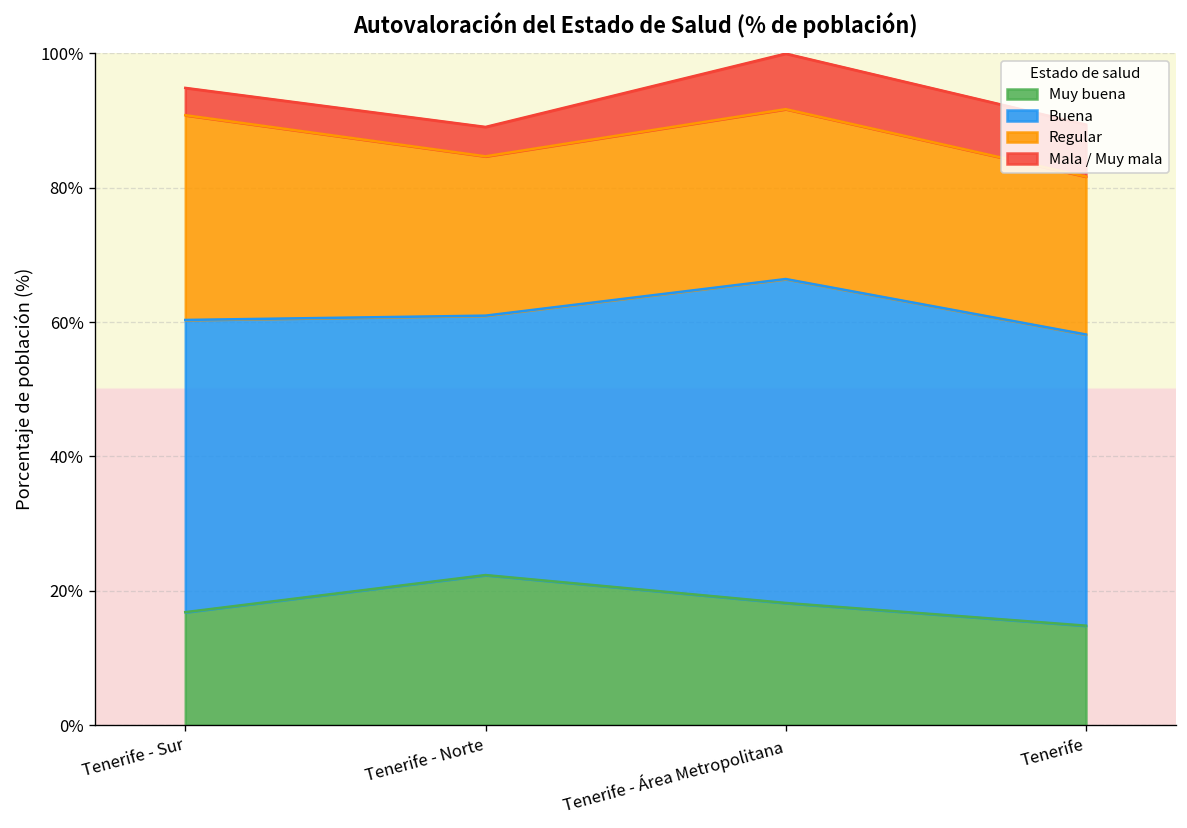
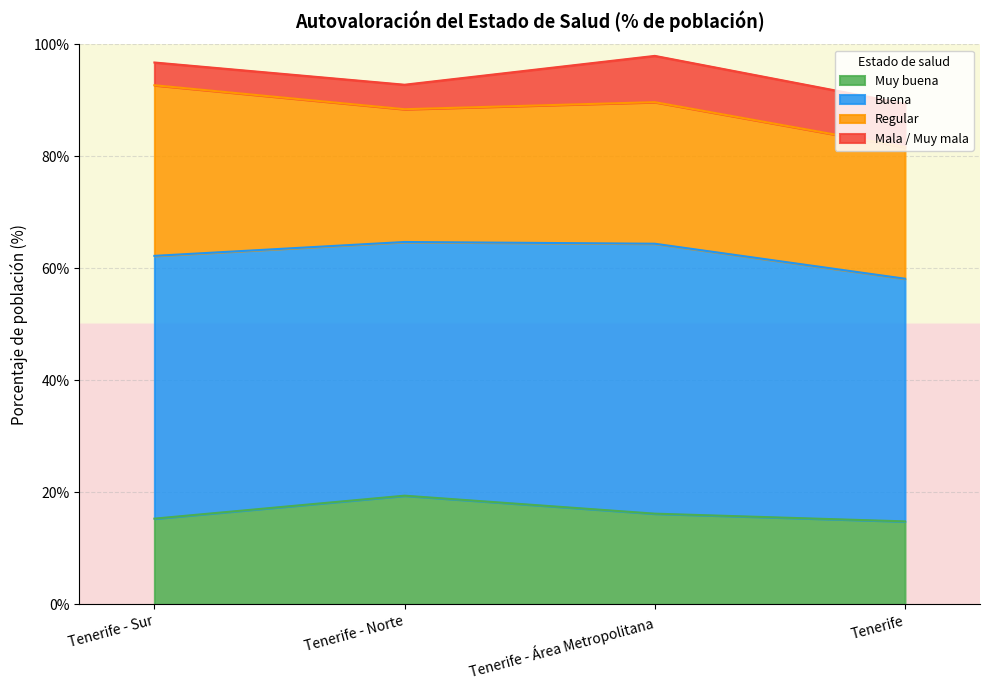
Muy buena, Tenerife - Sur: 17% -> 15%
Buena, Tenerife - Sur: 43% -> 47%
Muy buena, Tenerife - Norte: 22% -> 19%
Buena, Tenerife - Norte: 39% -> 45%
Muy buena, Tenerife - Área Metropolitana: 18% -> 16%
